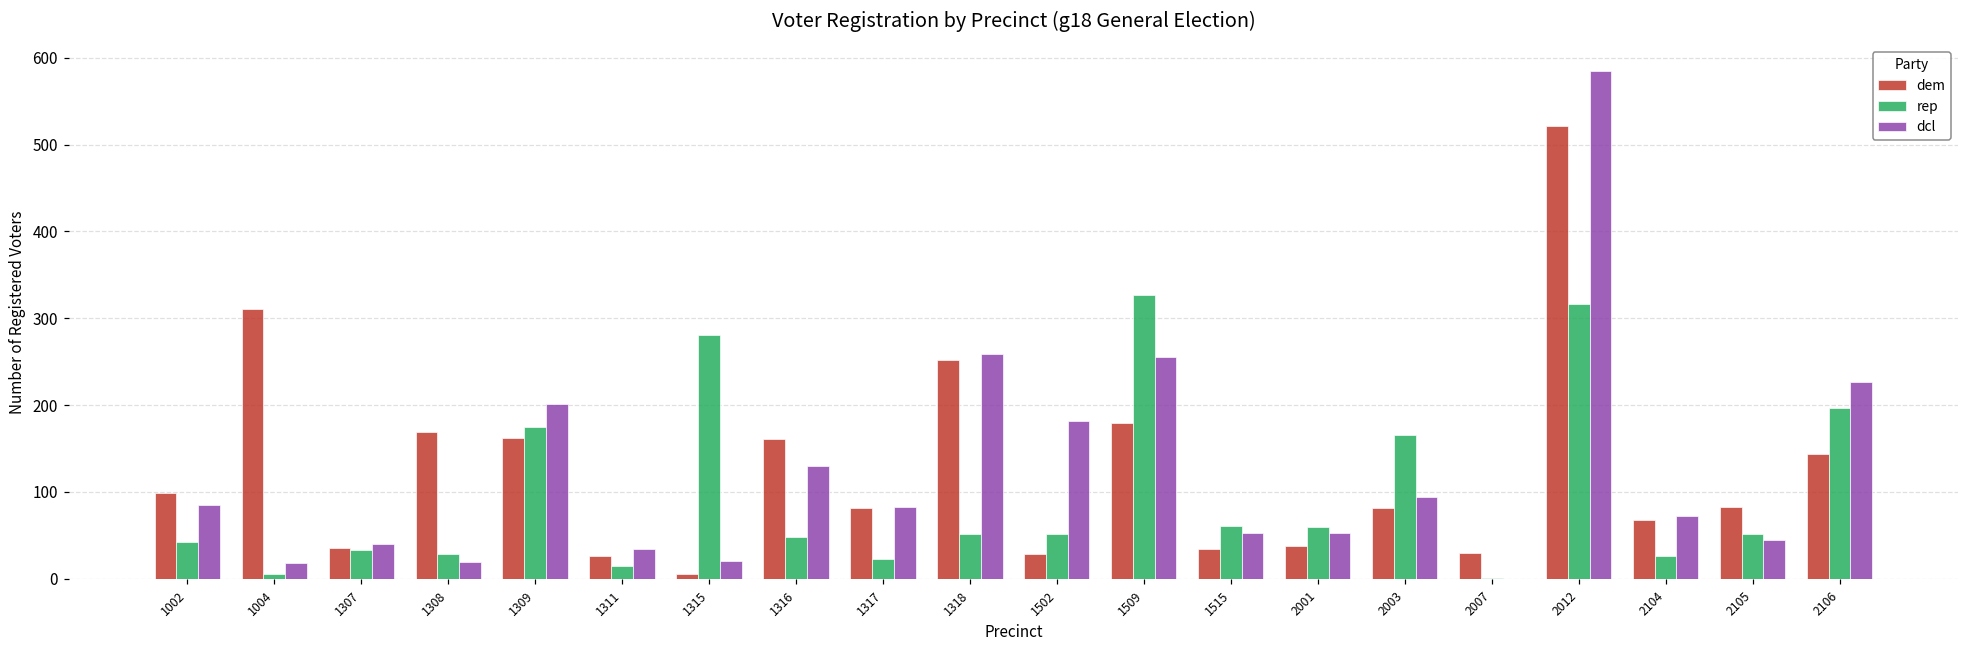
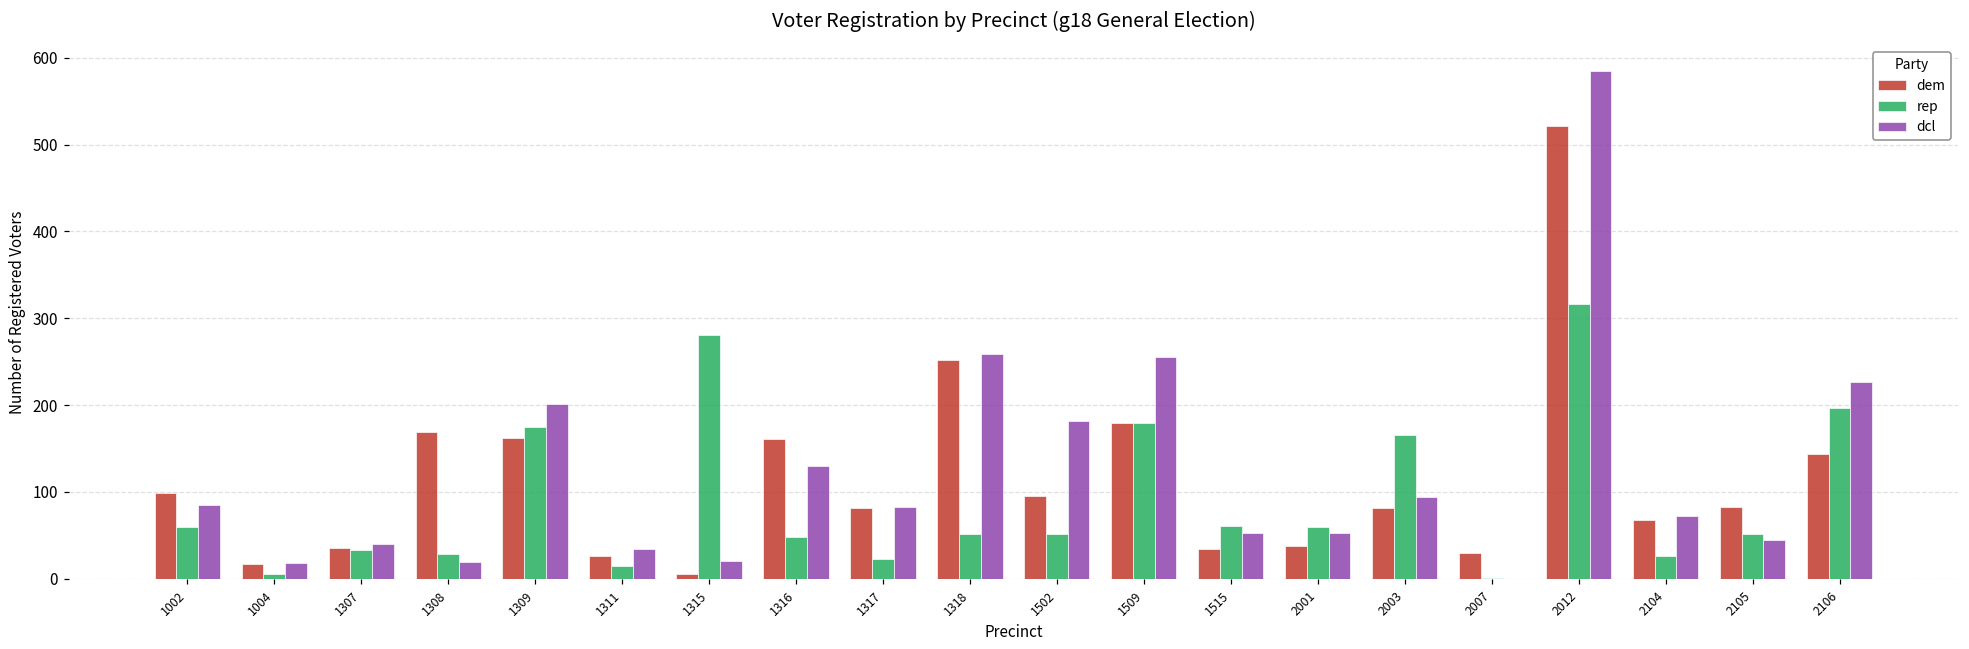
rep, 1002: 40 -> 60
dem, 1004: 310 -> 20
dem, 1502: 30 -> 100
rep, 1509: 330 -> 180
